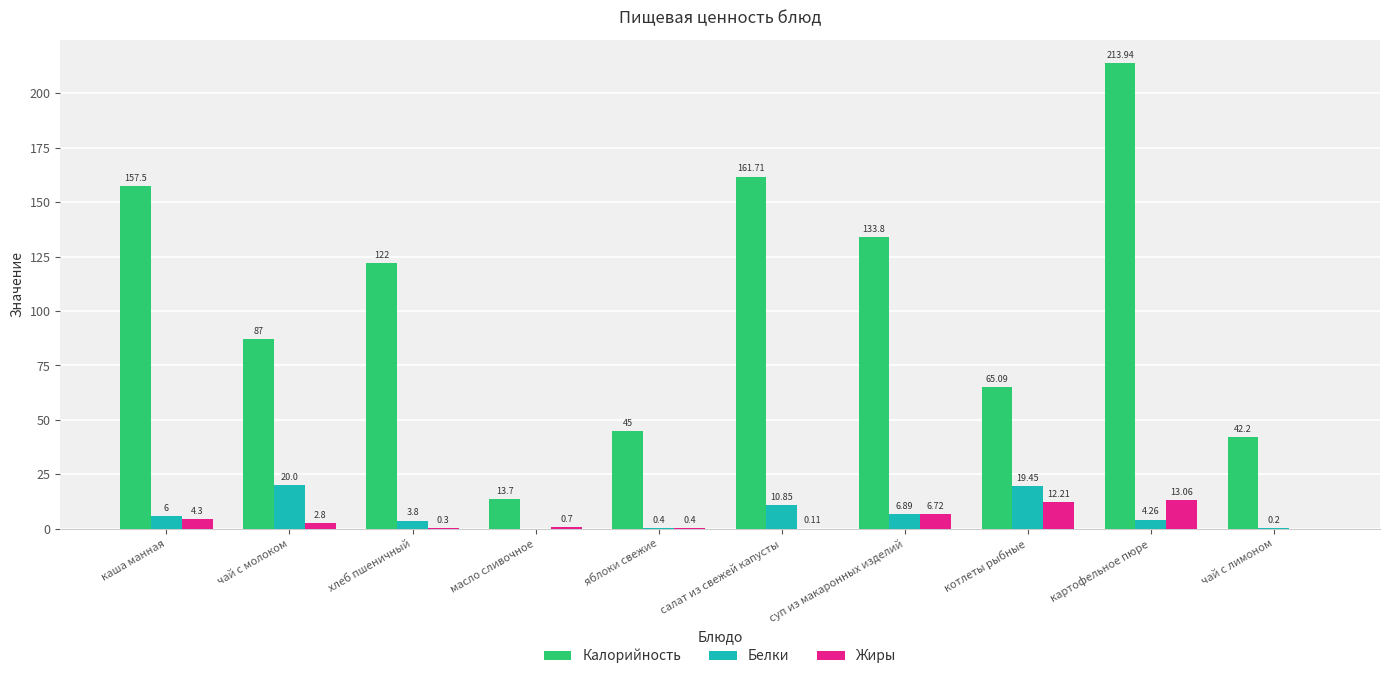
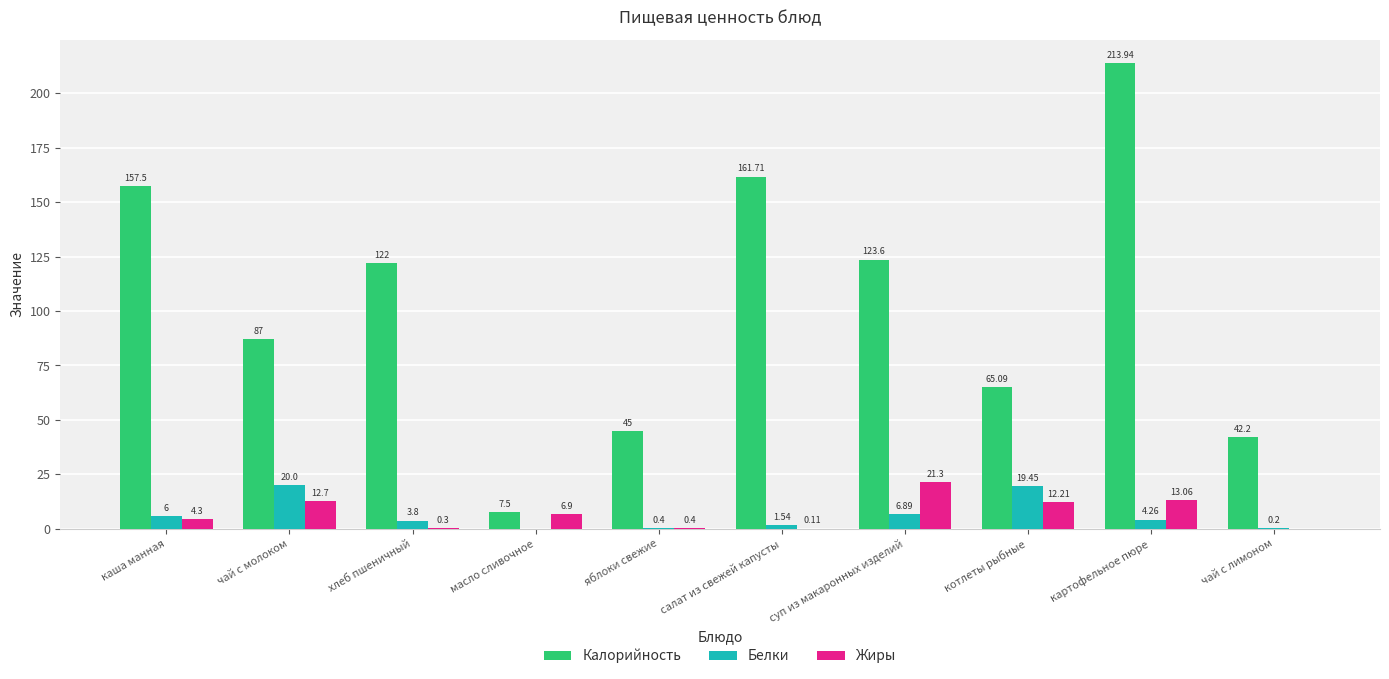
Жиры, чай с молоком: 2.8 -> 12.7
Калорийность, масло сливочное: 13.7 -> 7.5
Жиры, масло сливочное: 0.7 -> 6.9
Белки, салат из свежей капусты: 10.85 -> 1.54
Калорийность, суп из макаронных изделий: 133.8 -> 123.6
Жиры, суп из макаронных изделий: 6.72 -> 21.3
